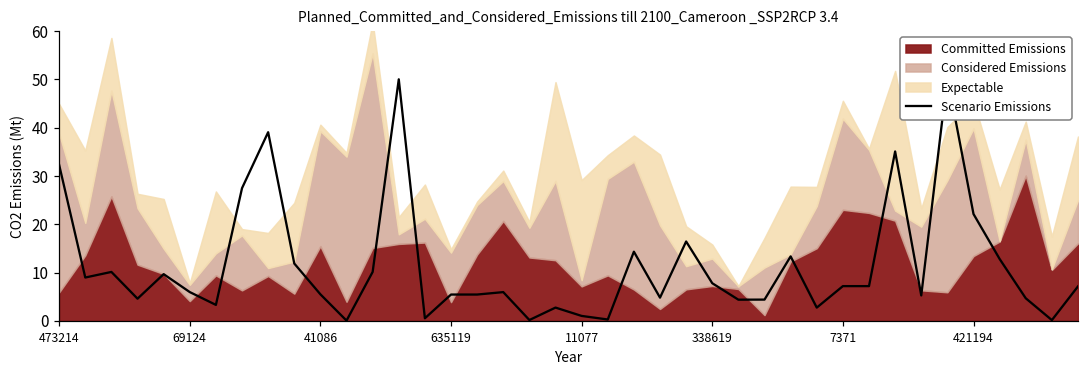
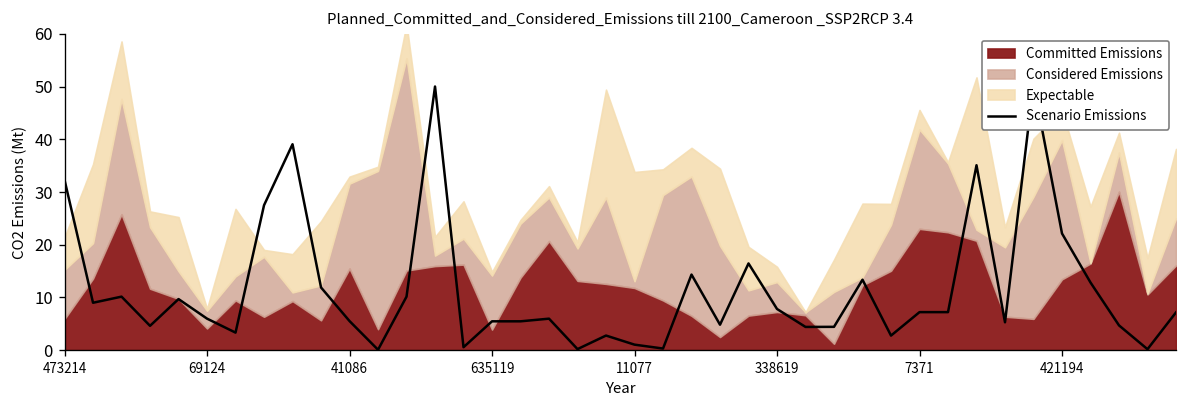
Considered Emissions, 473214: 33 -> 9
Considered Emissions, 41086: 24 -> 16
Committed Emissions, 11077: 7 -> 12
